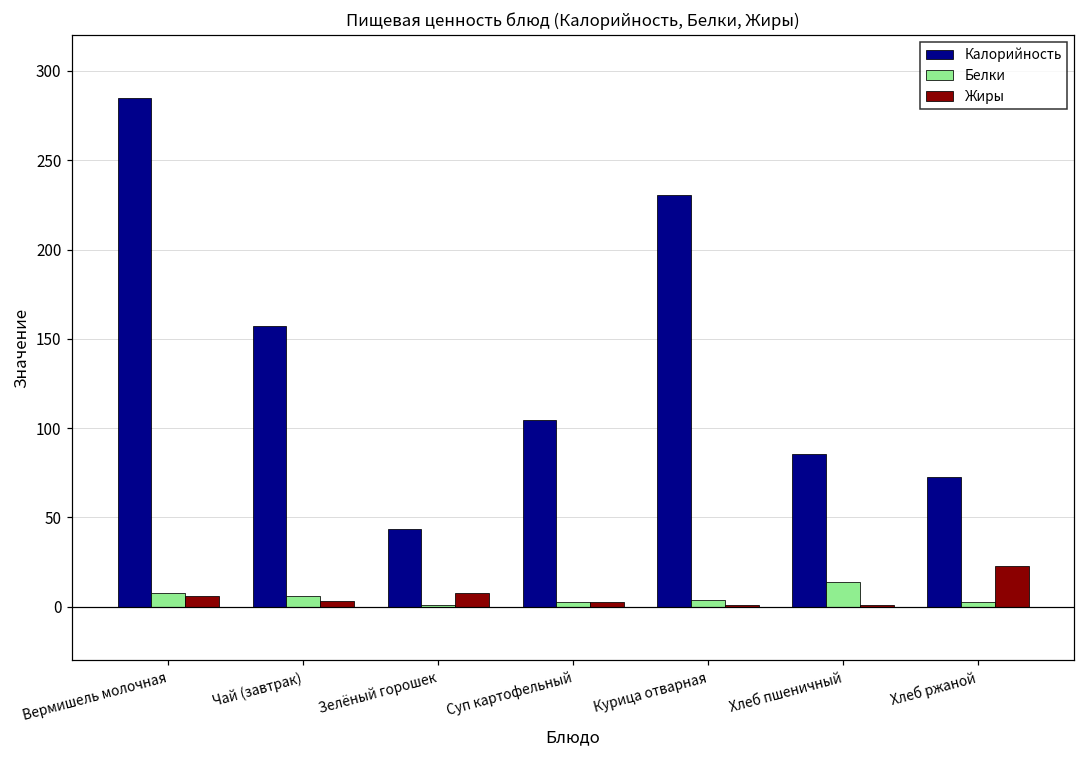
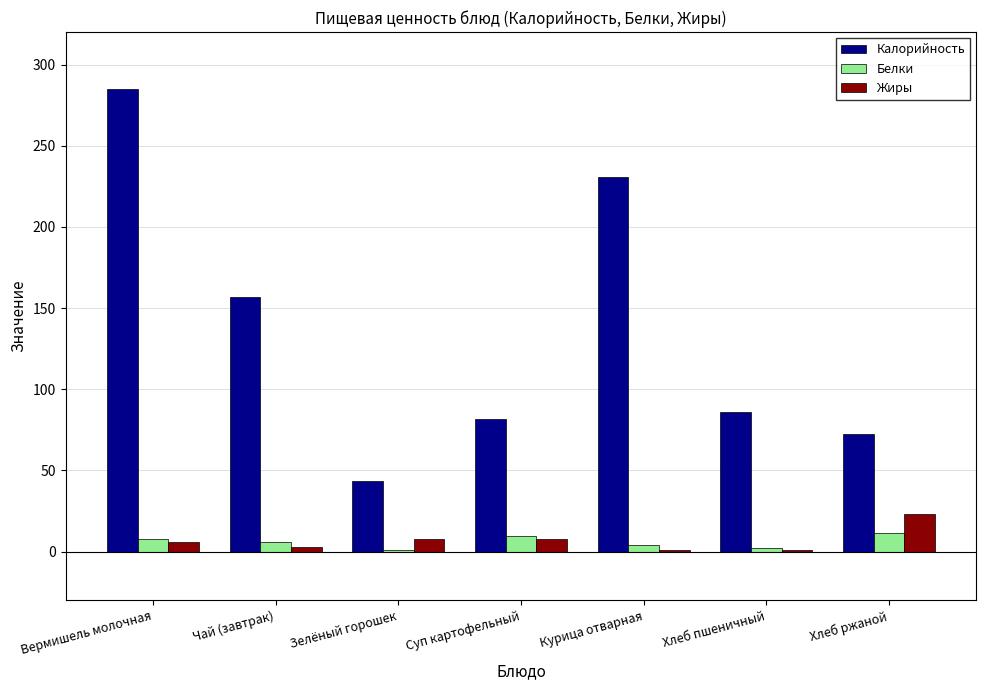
Калорийность, Суп картофельный: 105 -> 82
Белки, Суп картофельный: 3 -> 10
Жиры, Суп картофельный: 3 -> 8
Белки, Хлеб пшеничный: 14 -> 2
Белки, Хлеб ржаной: 3 -> 12
